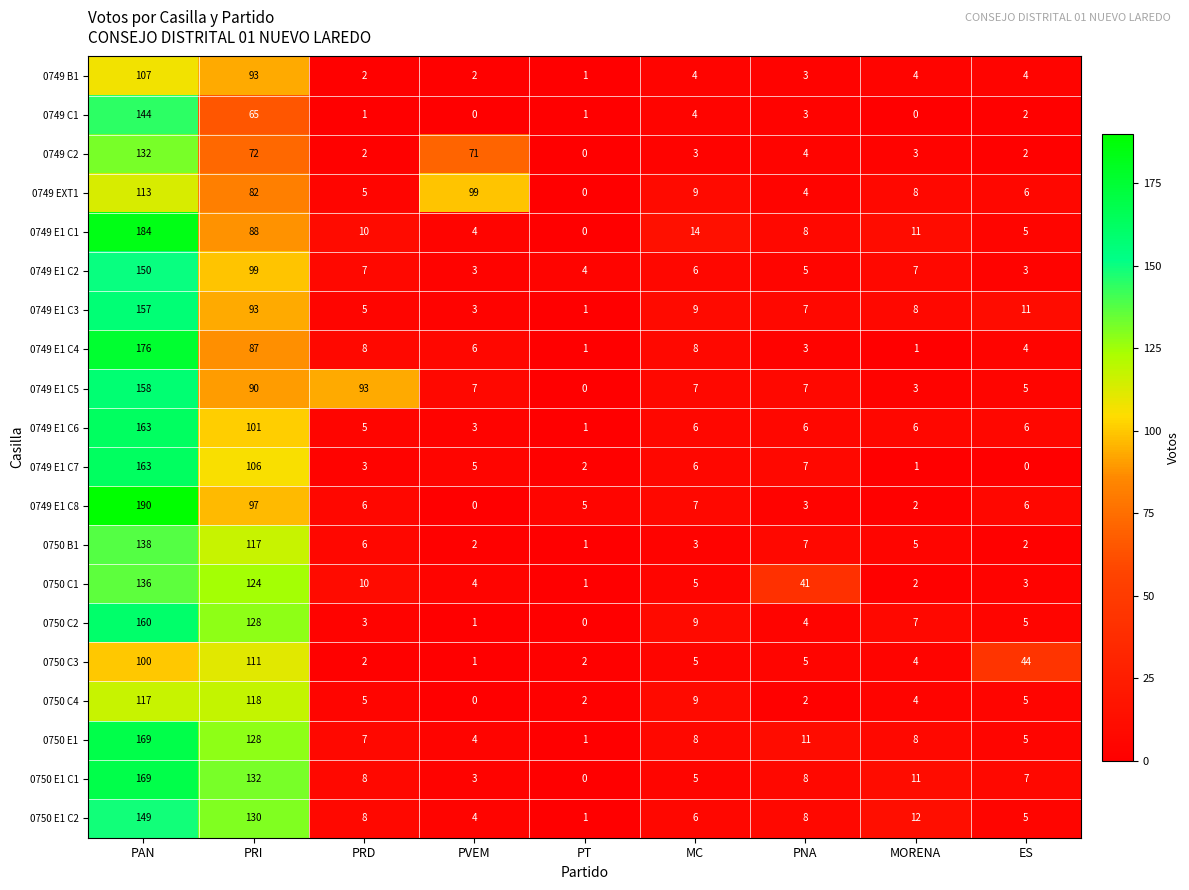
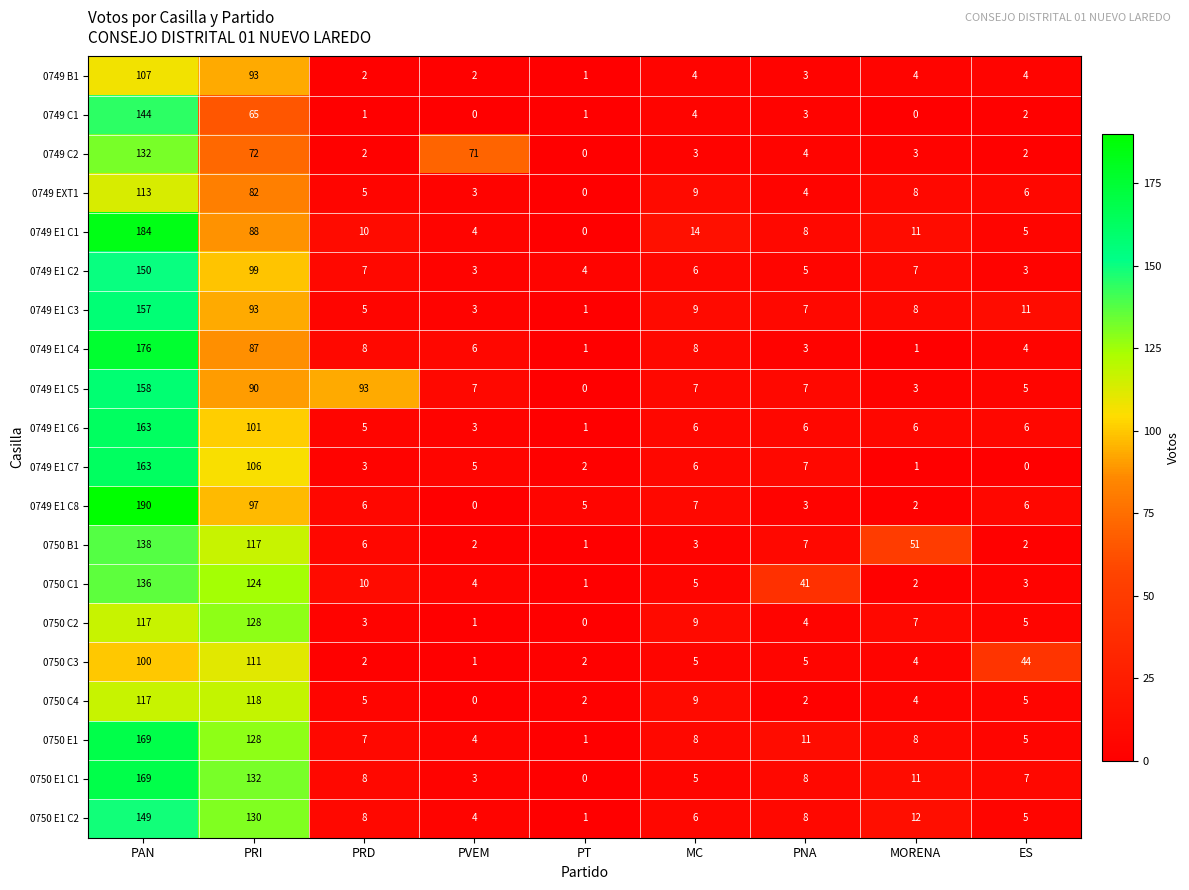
0749 EXT1, PVEM: 99 -> 3
0750 B1, MORENA: 5 -> 51
0750 C2, PAN: 160 -> 117
